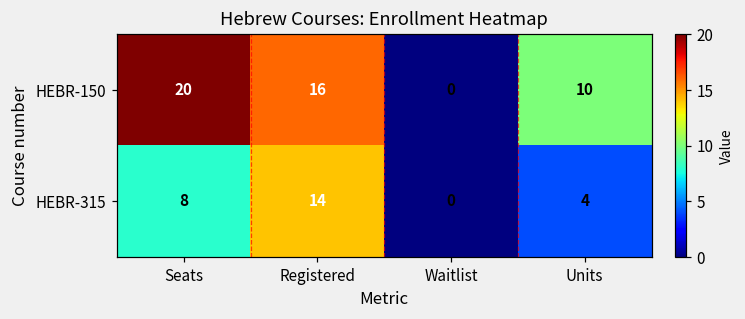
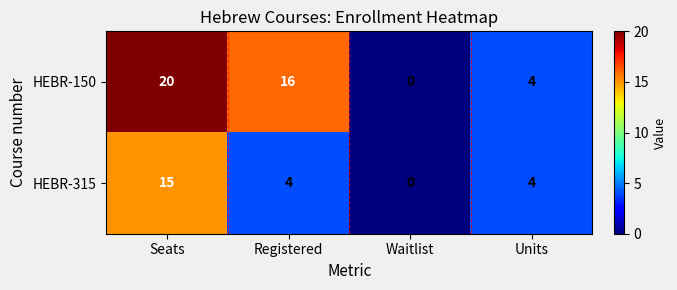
HEBR-150, Units: 10 -> 4
HEBR-315, Seats: 8 -> 15
HEBR-315, Registered: 14 -> 4
